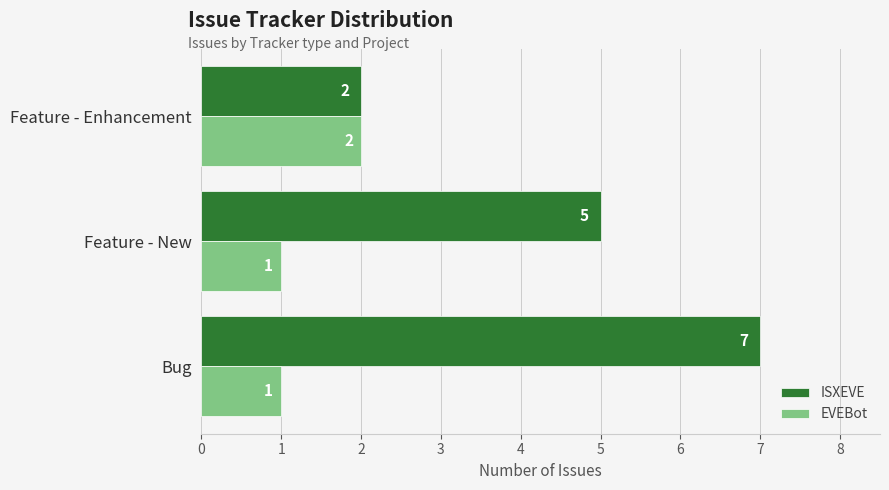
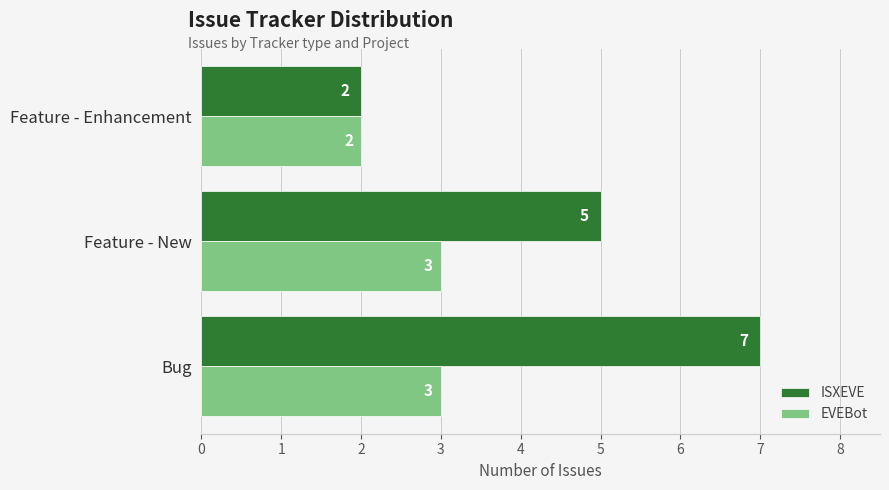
EVEBot, Feature - New: 1 -> 3
EVEBot, Bug: 1 -> 3
